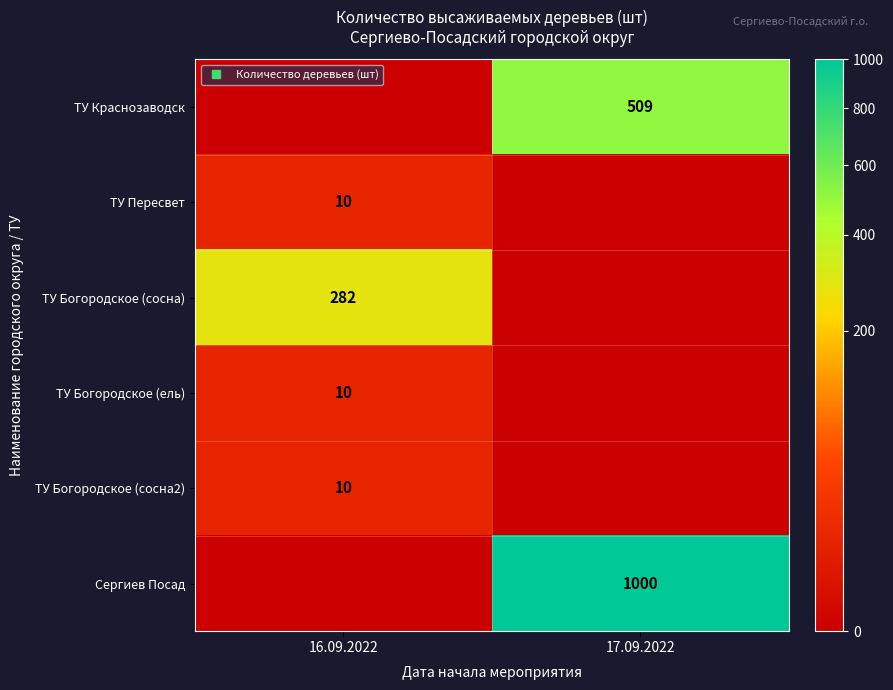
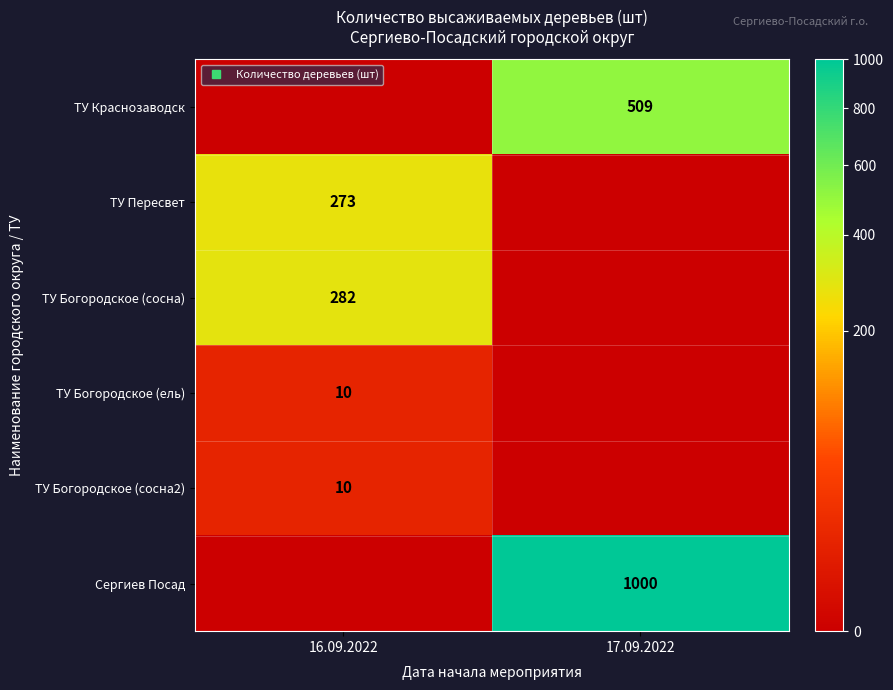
ТУ Пересвет, 16.09.2022: 10 -> 273
